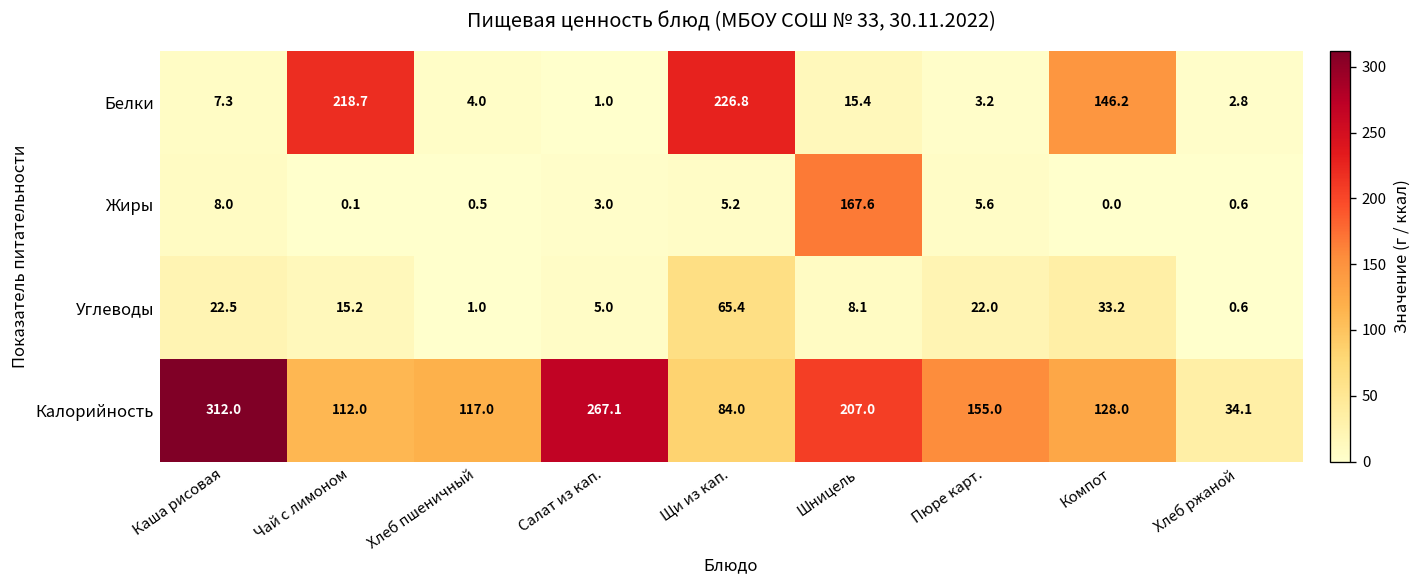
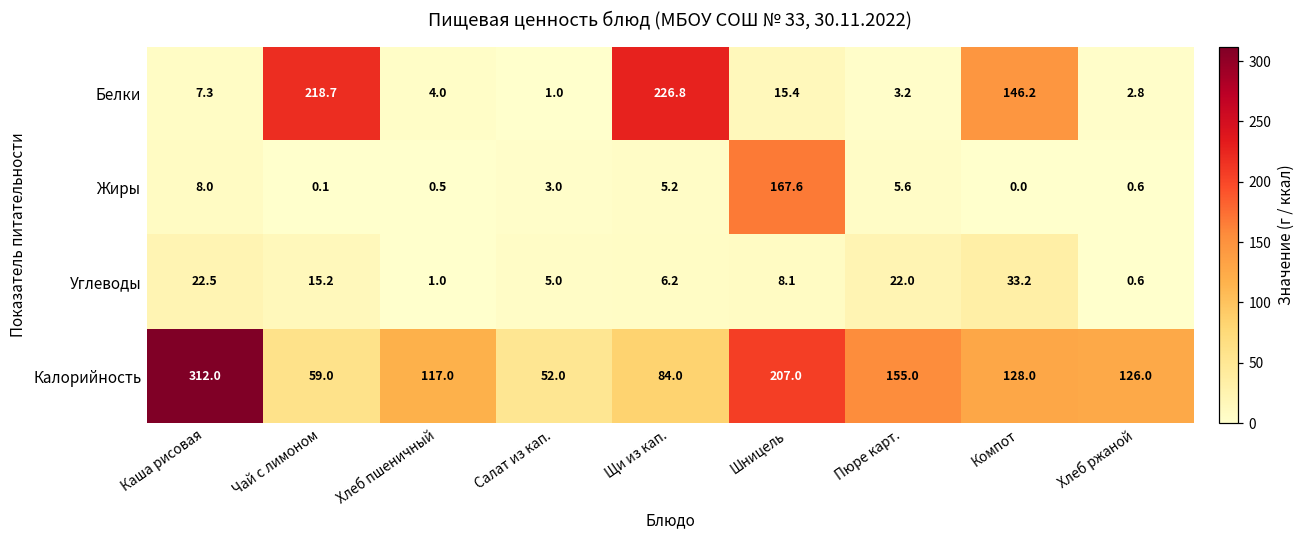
Углеводы, Щи из кап.: 65.4 -> 6.2
Калорийность, Чай с лимоном: 112.0 -> 59.0
Калорийность, Салат из кап.: 267.1 -> 52.0
Калорийность, Хлеб ржаной: 34.1 -> 126.0
